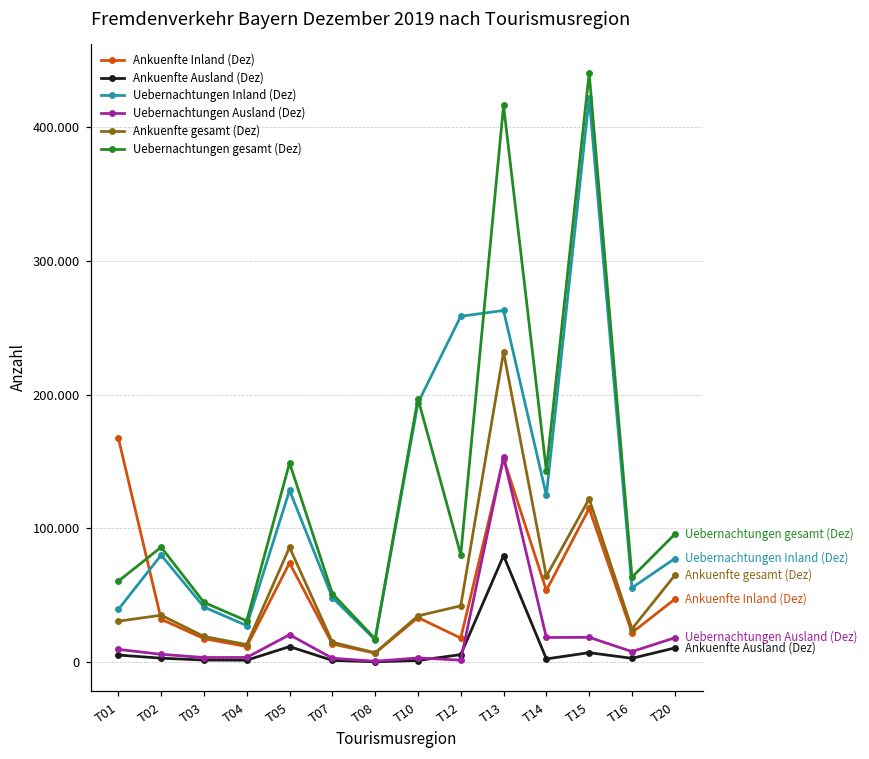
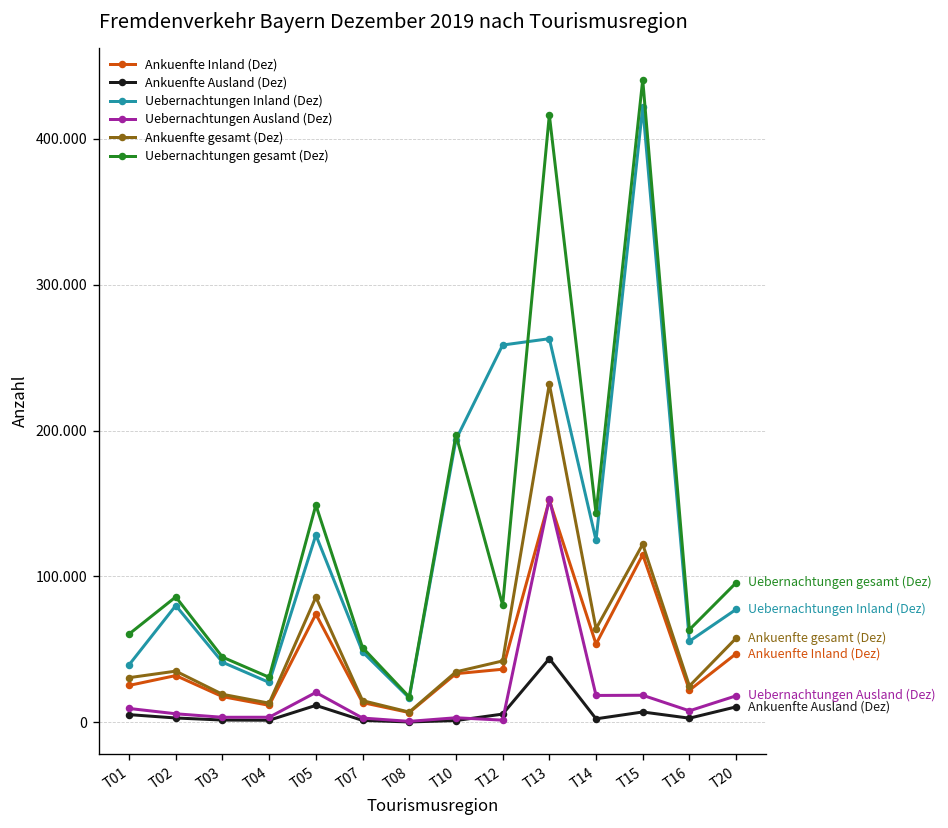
Ankuenfte Inland (Dez), T01: 168 -> 25
Ankuenfte Inland (Dez), T12: 18 -> 36
Ankuenfte Ausland (Dez), T13: 80 -> 44
Ankuenfte gesamt (Dez), T20: 65 -> 58
